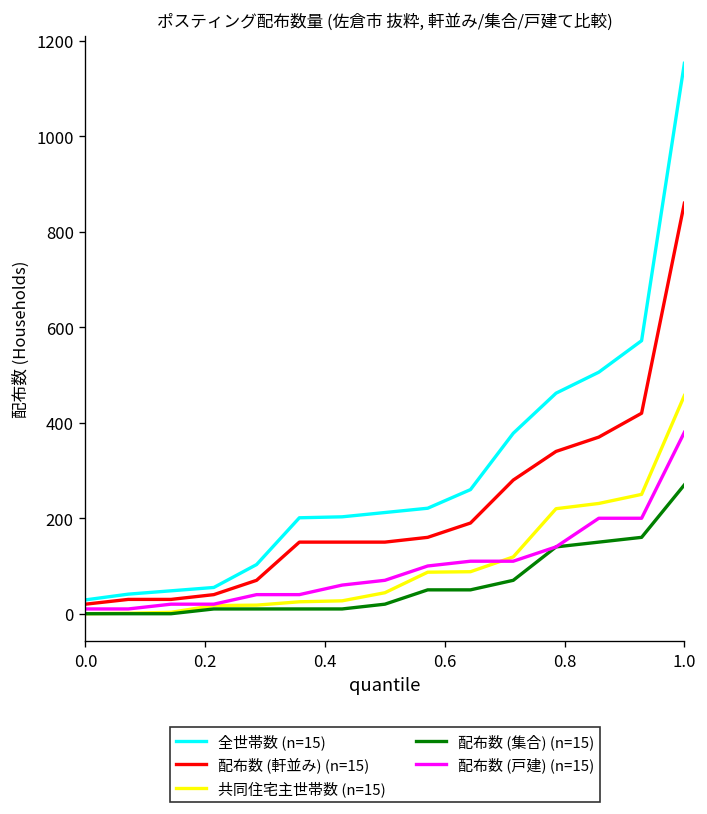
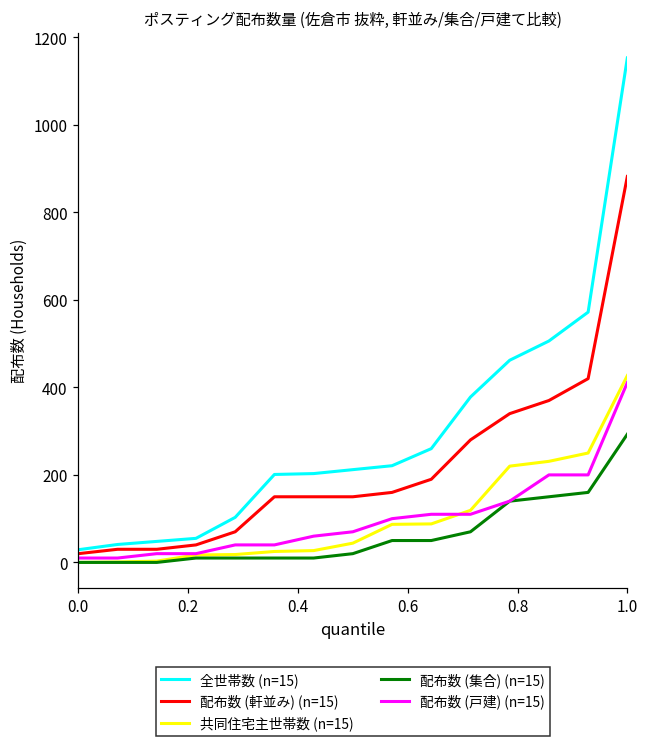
配布数 (軒並み) (n=15), 1.0: 860 -> 880
共同住宅主世帯数 (n=15), 1.0: 460 -> 430
配布数 (集合) (n=15), 1.0: 270 -> 290
配布数 (戸建) (n=15), 1.0: 380 -> 410
